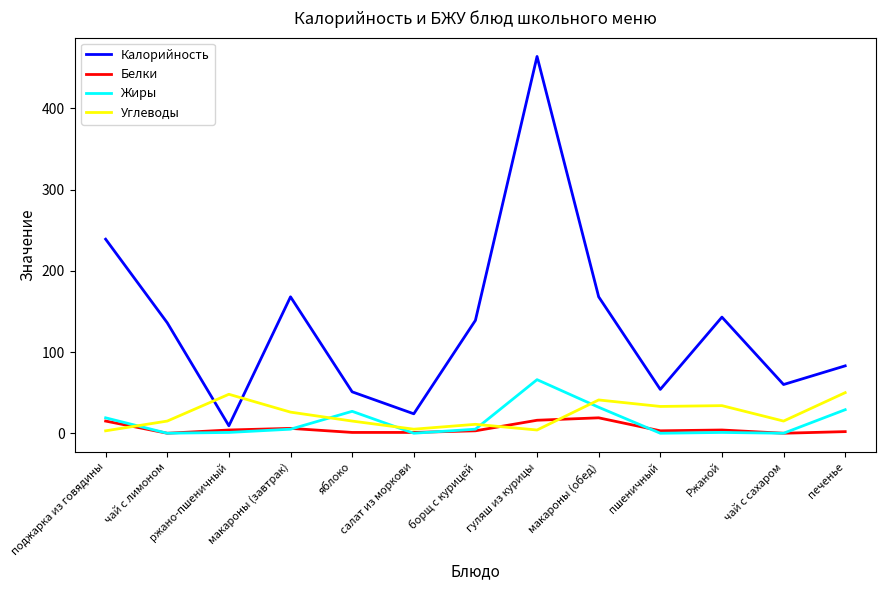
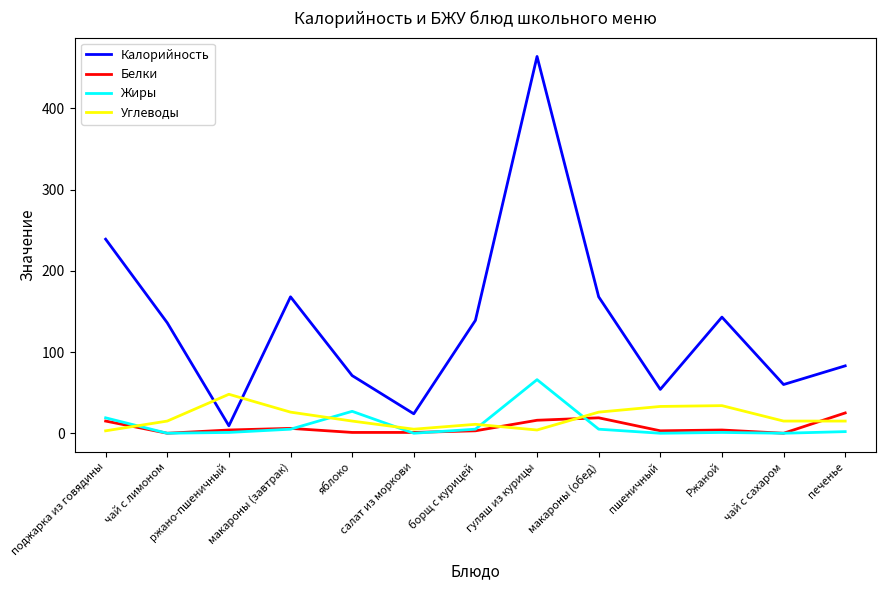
Калорийность, яблоко: 50 -> 70
Жиры, макароны (обед): 30 -> 10
Углеводы, макароны (обед): 40 -> 30
Белки, печенье: 0 -> 30
Жиры, печенье: 30 -> 0
Углеводы, печенье: 50 -> 20
